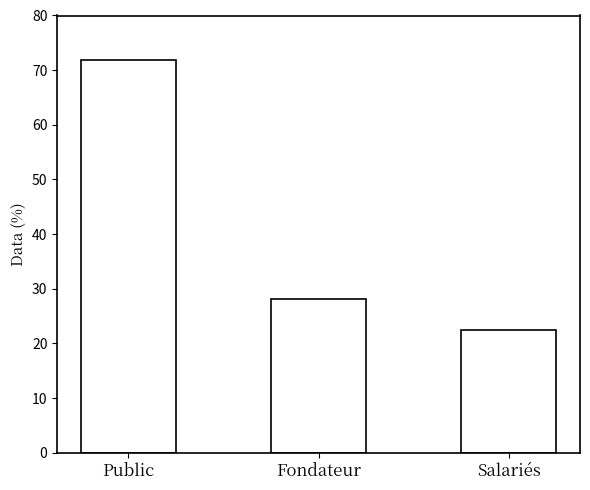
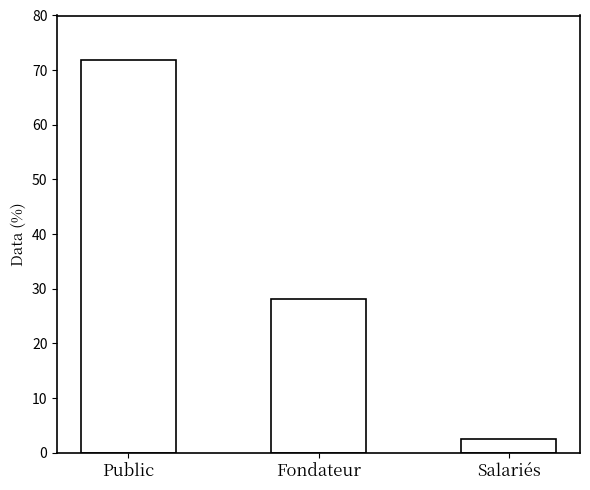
Salariés: 22 -> 3
